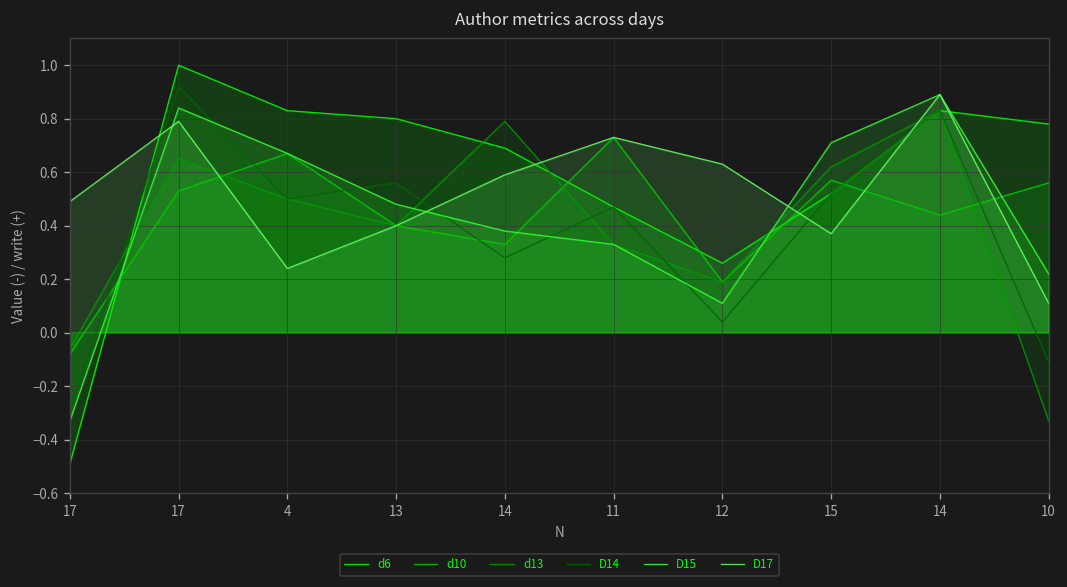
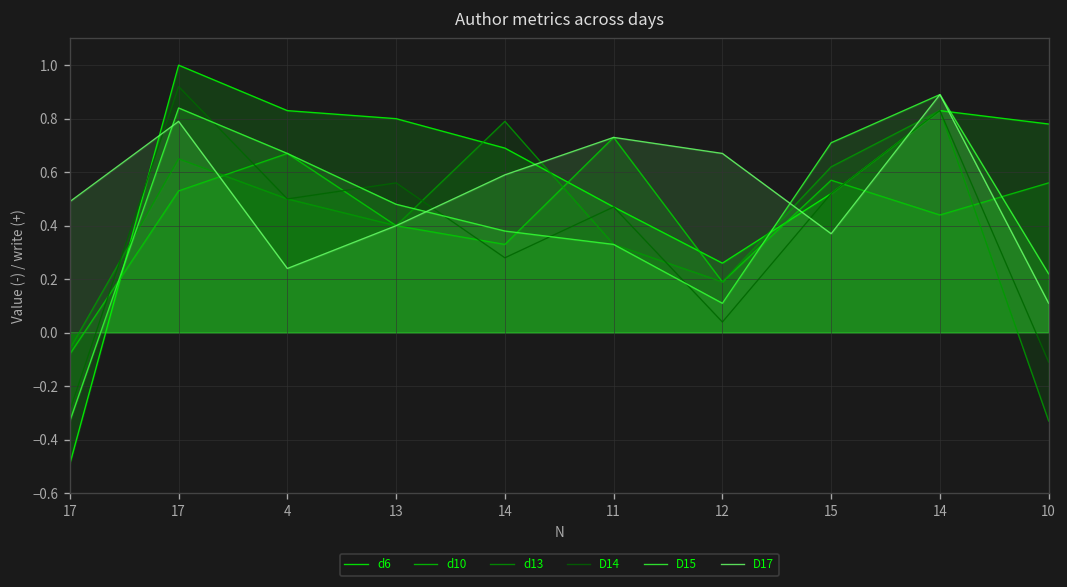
D17, 12: 0.63 -> 0.67
